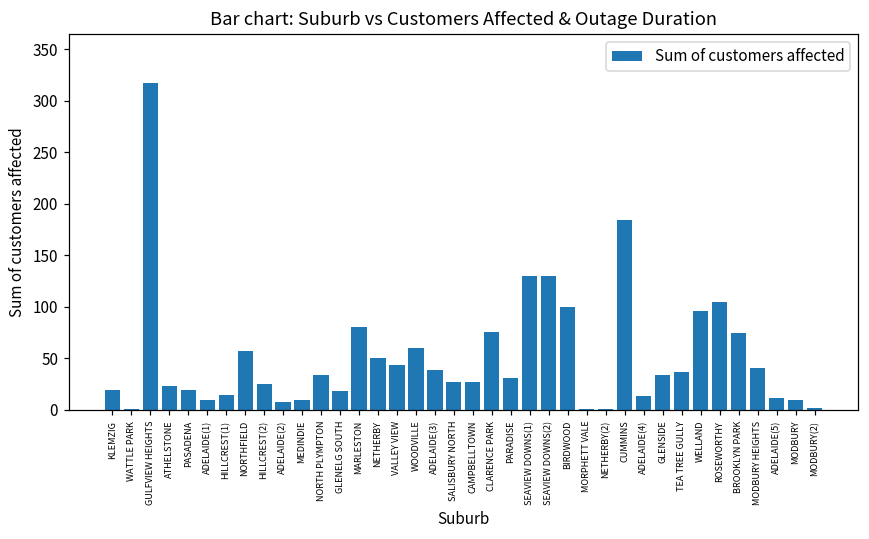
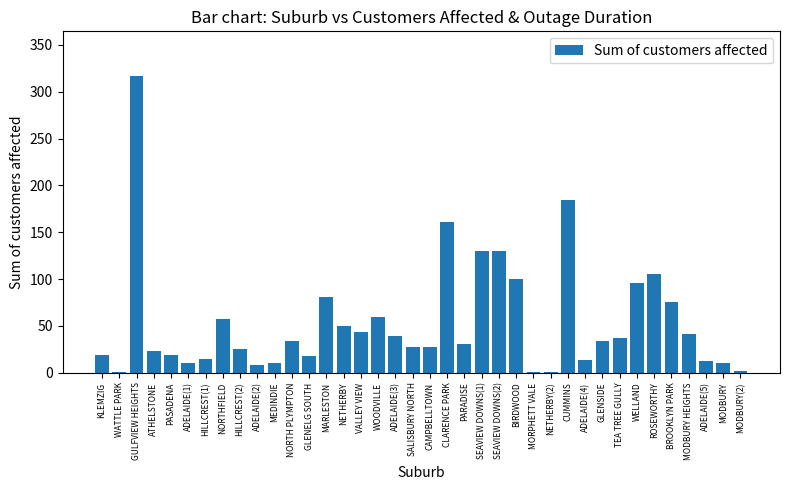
CLARENCE PARK: 80 -> 160
